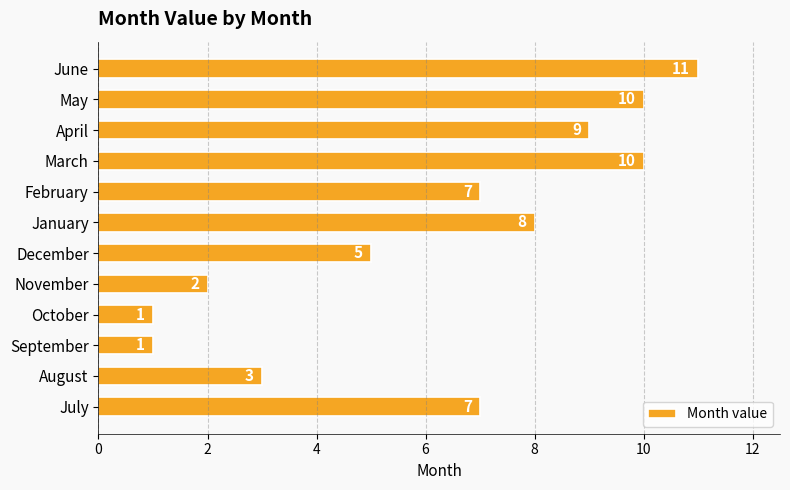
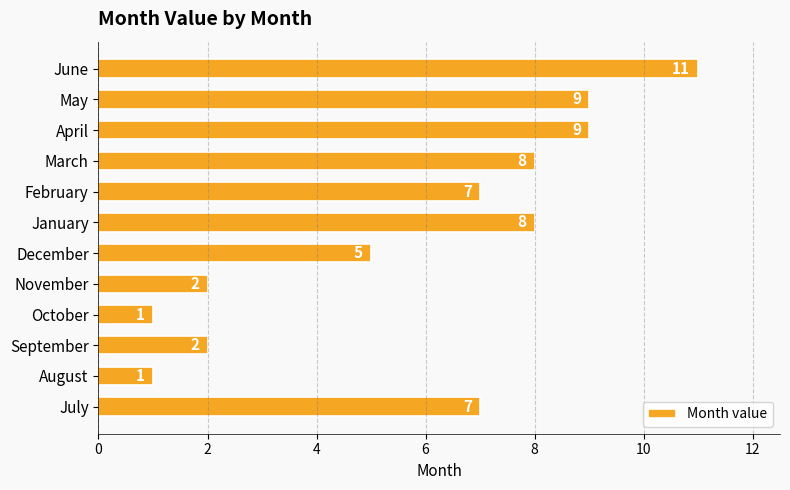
May: 10 -> 9
March: 10 -> 8
September: 1 -> 2
August: 3 -> 1
